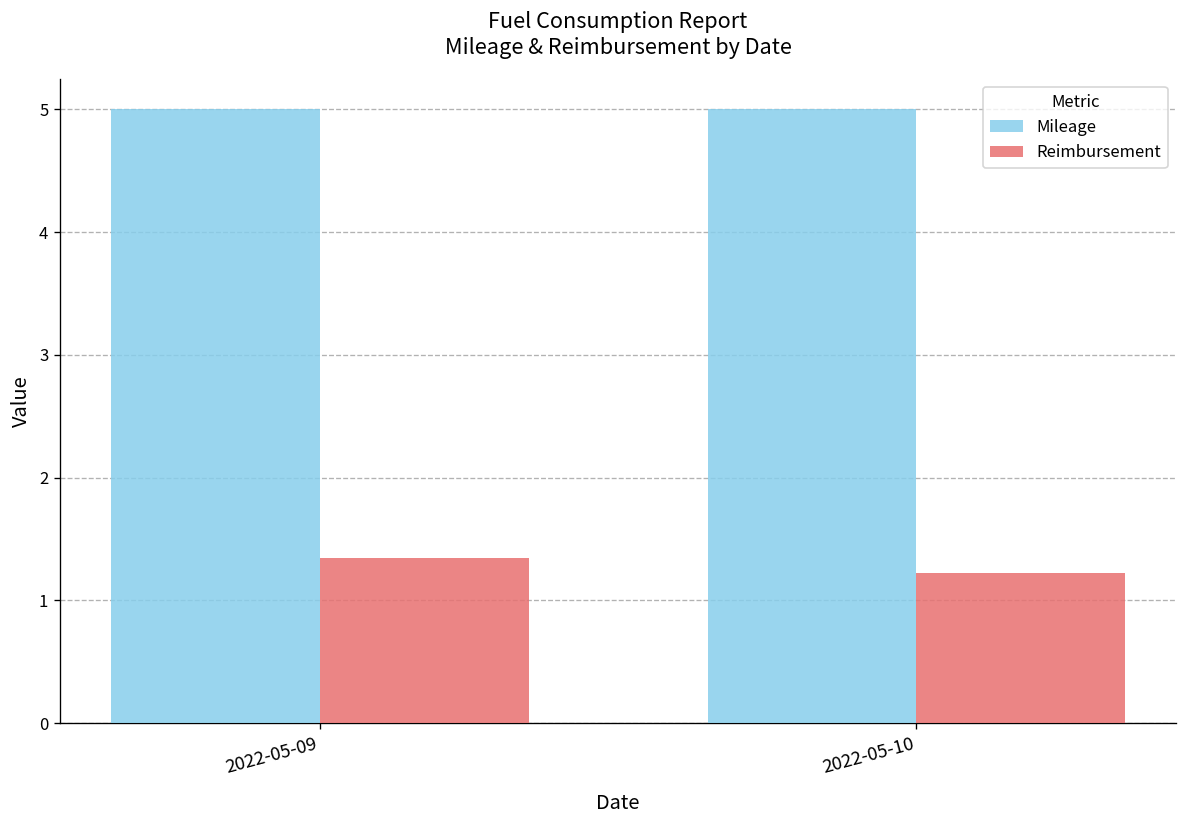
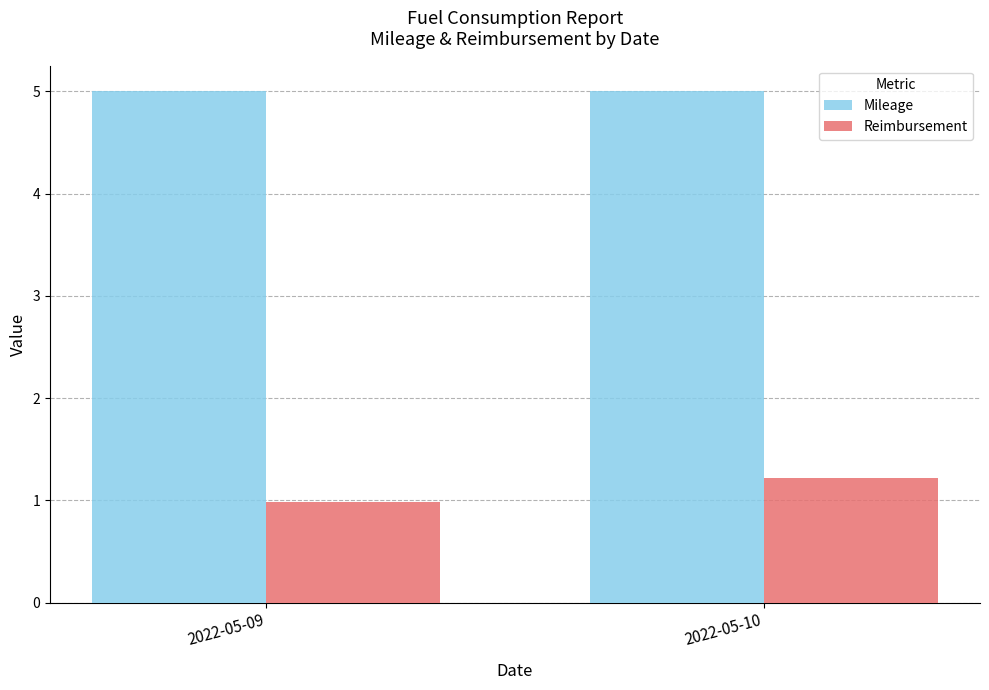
Reimbursement, 2022-05-09: 1.35 -> 0.98
